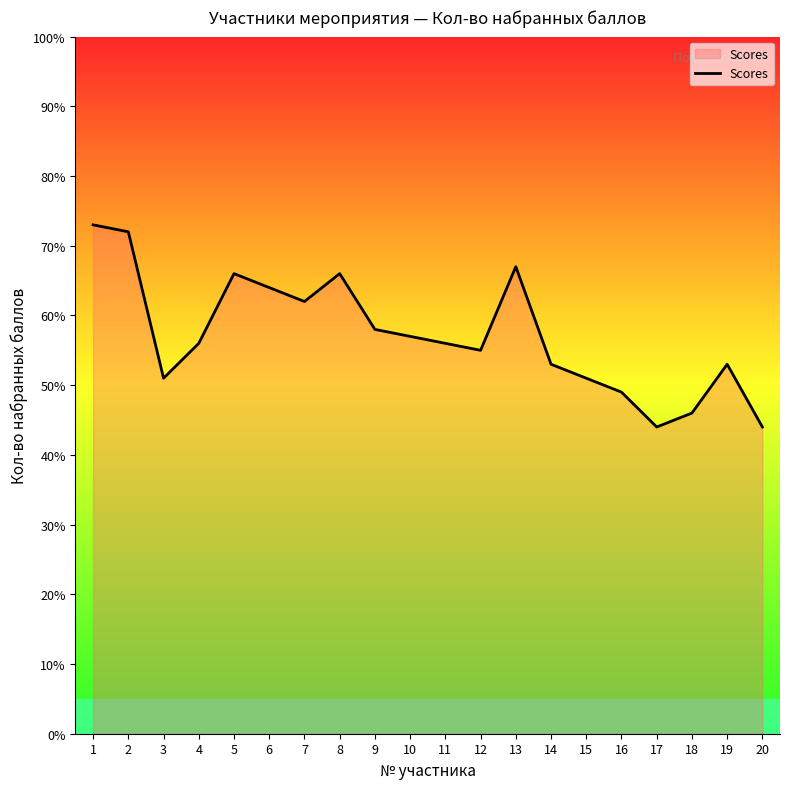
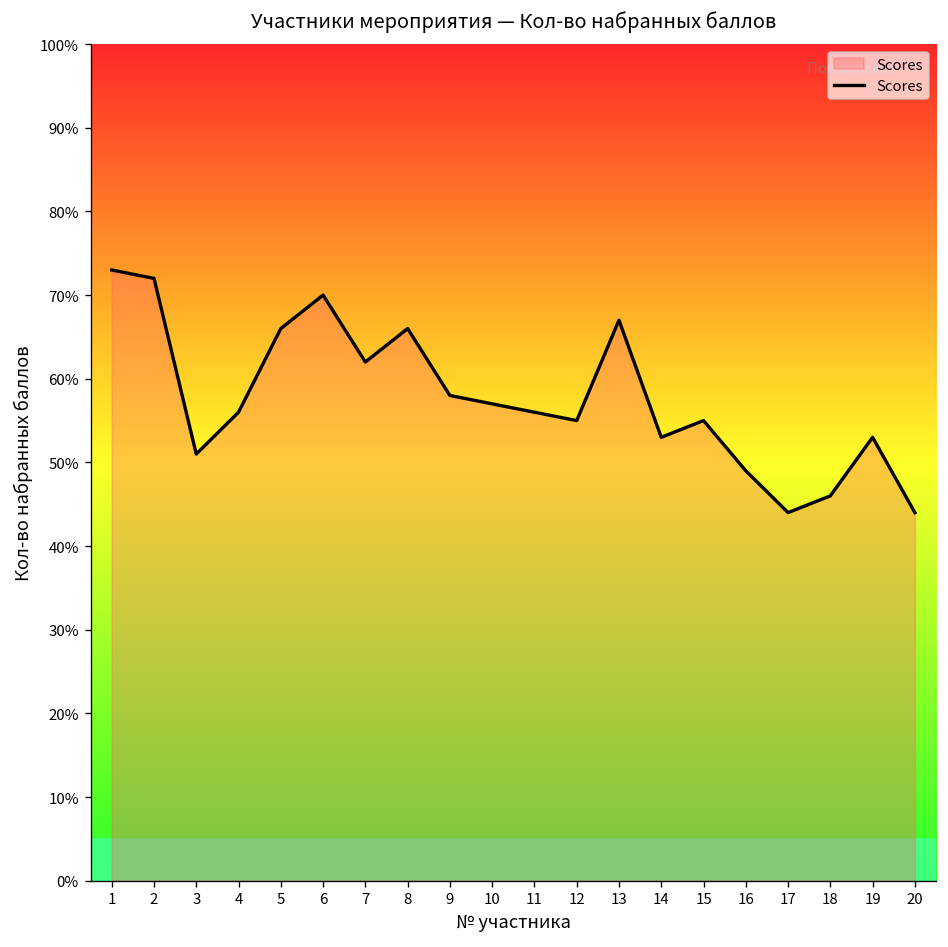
6: 64% -> 70%
15: 51% -> 55%
